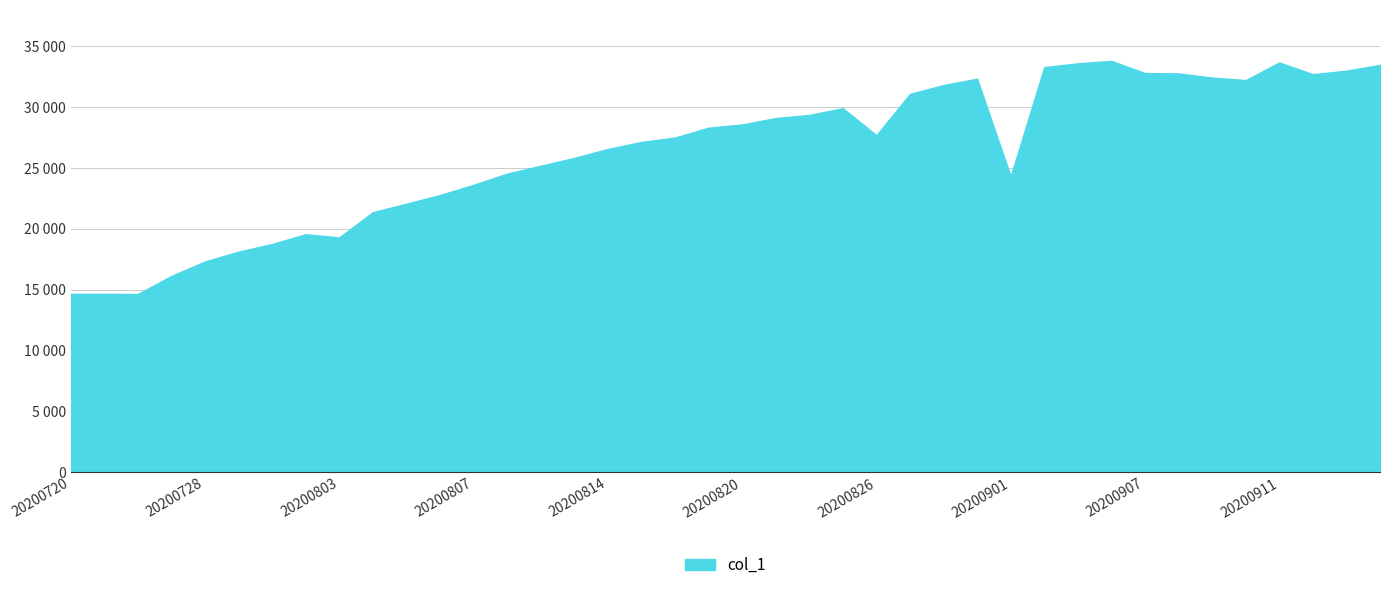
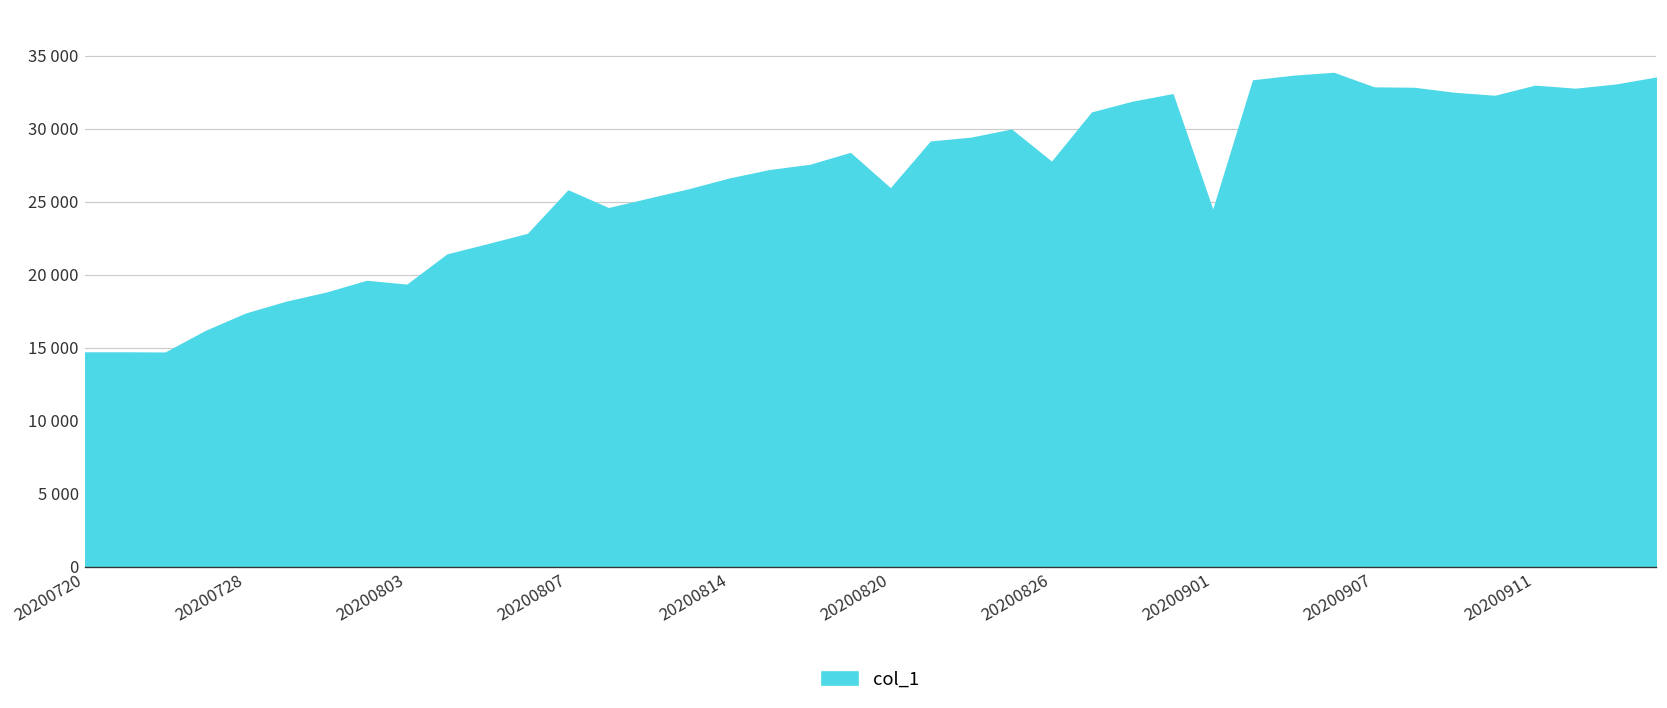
20200807: 23600 -> 25800
20200820: 28600 -> 25900
20200911: 33700 -> 32900
